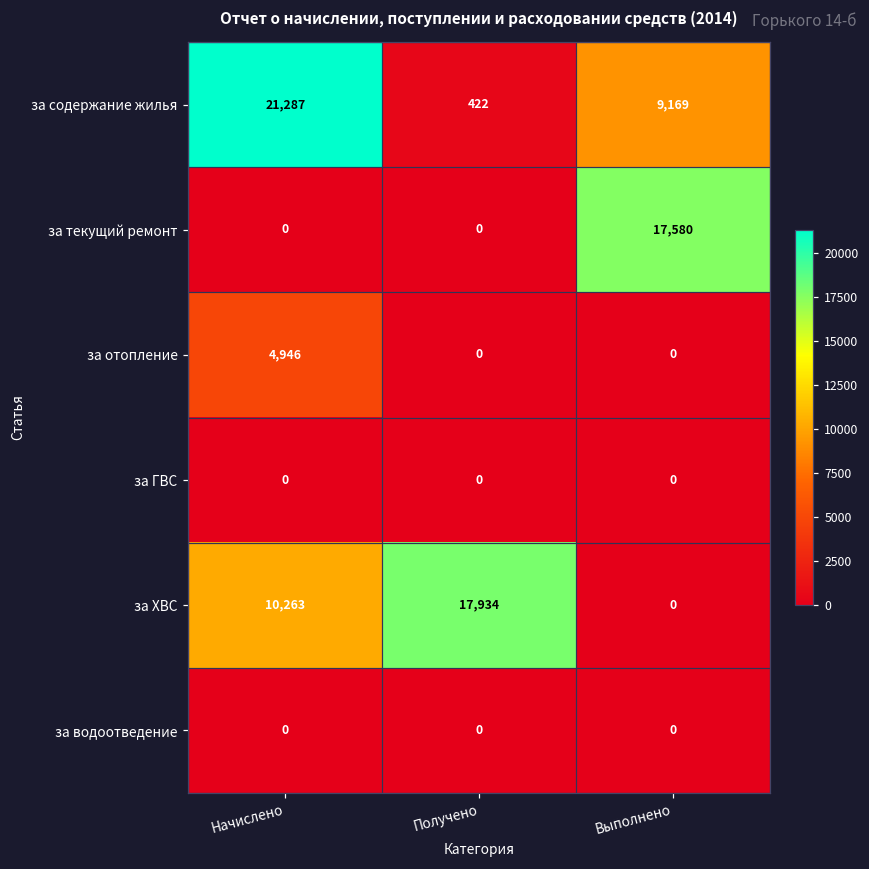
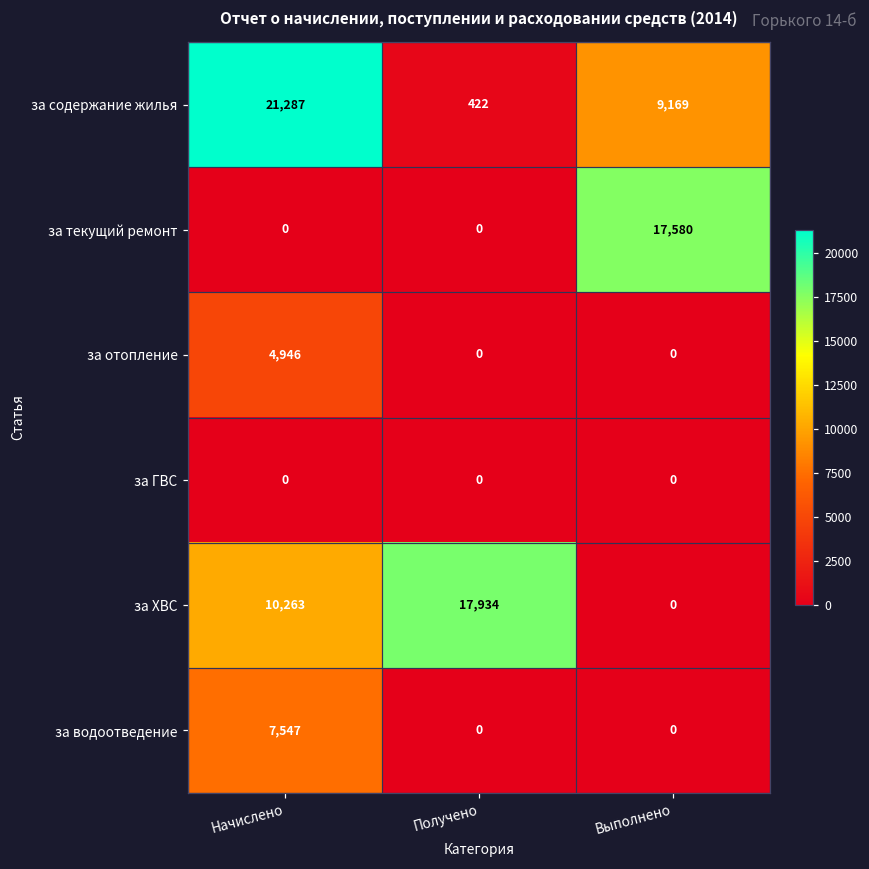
за водоотведение, Начислено: 0 -> 7,547
